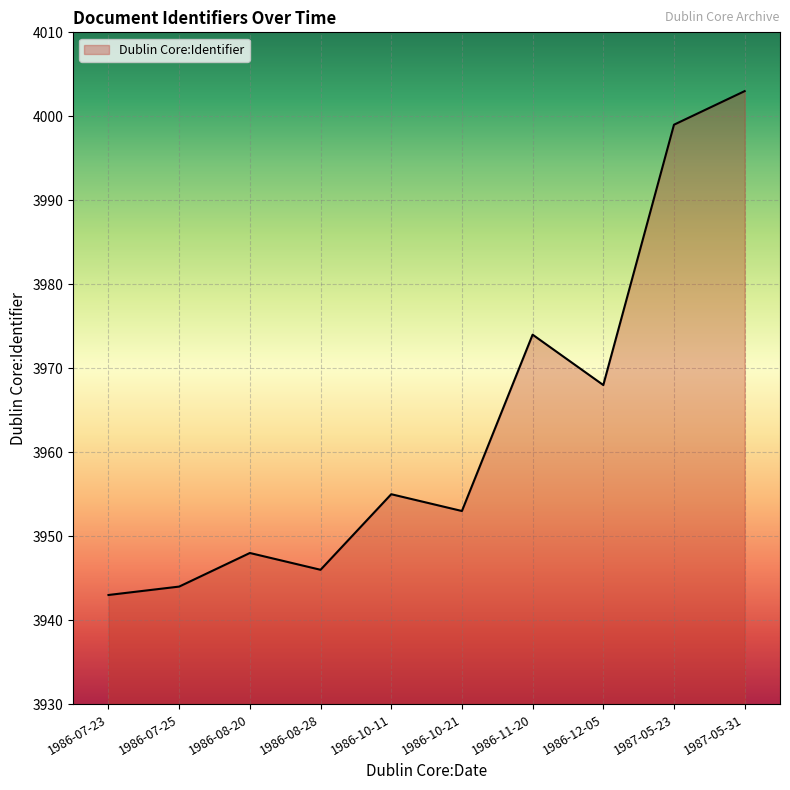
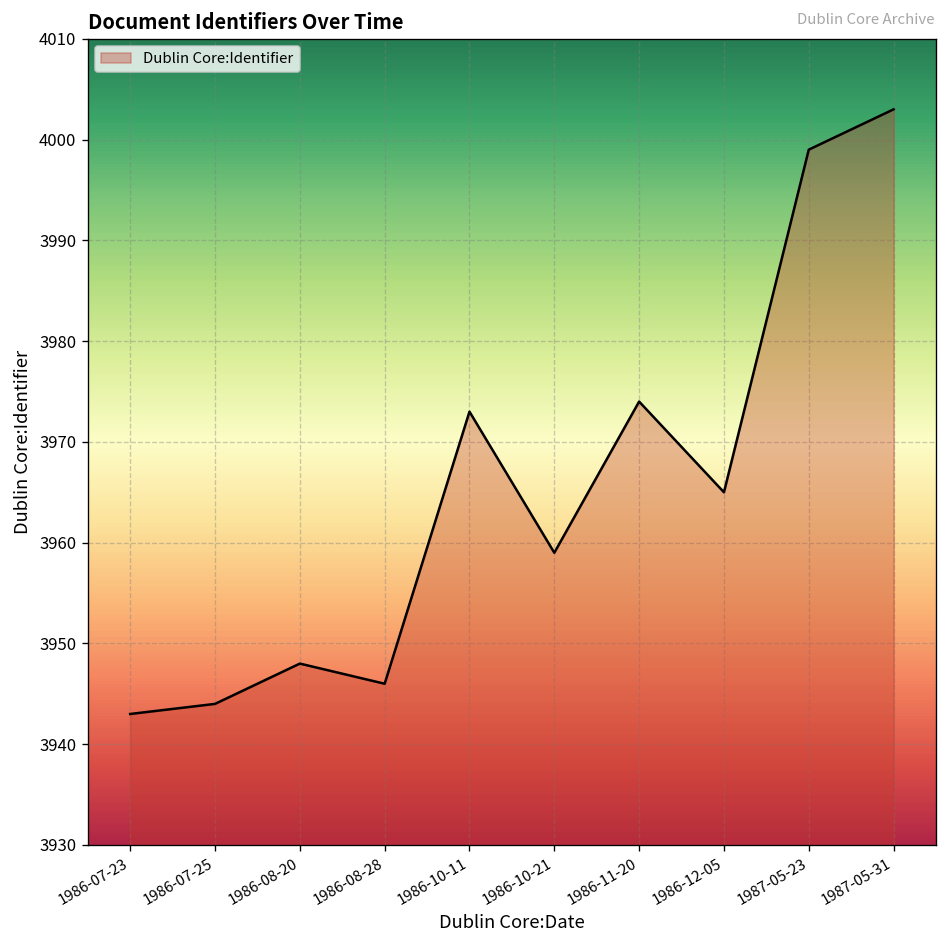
1986-10-11: 3955 -> 3973
1986-10-21: 3953 -> 3959
1986-12-05: 3968 -> 3965
